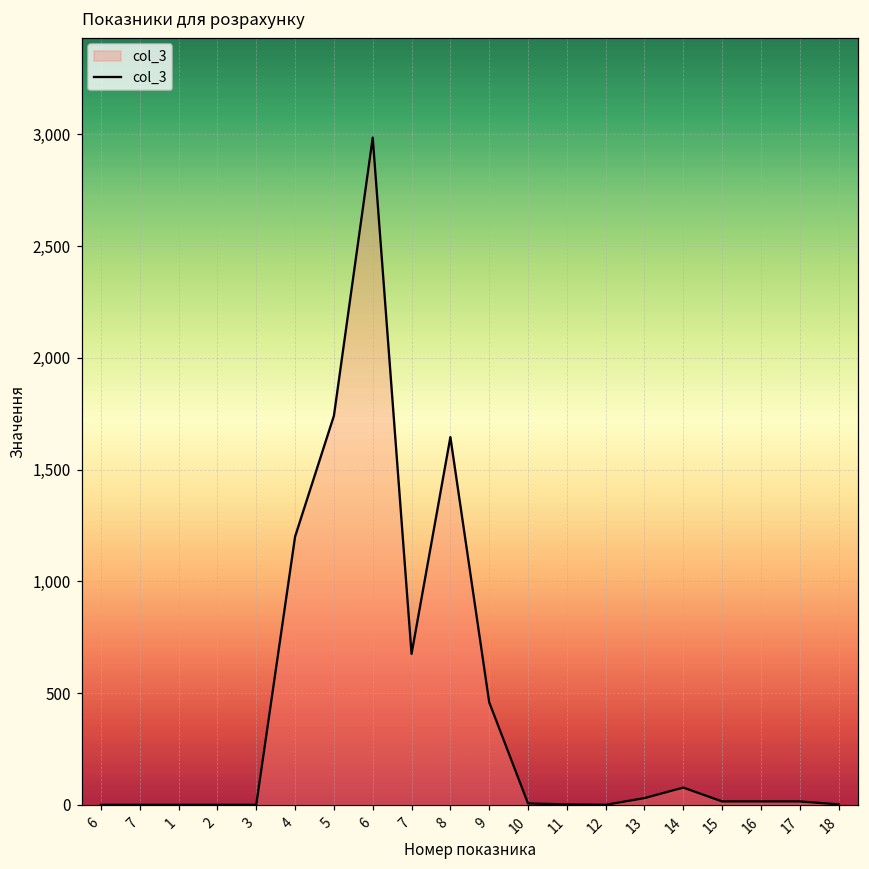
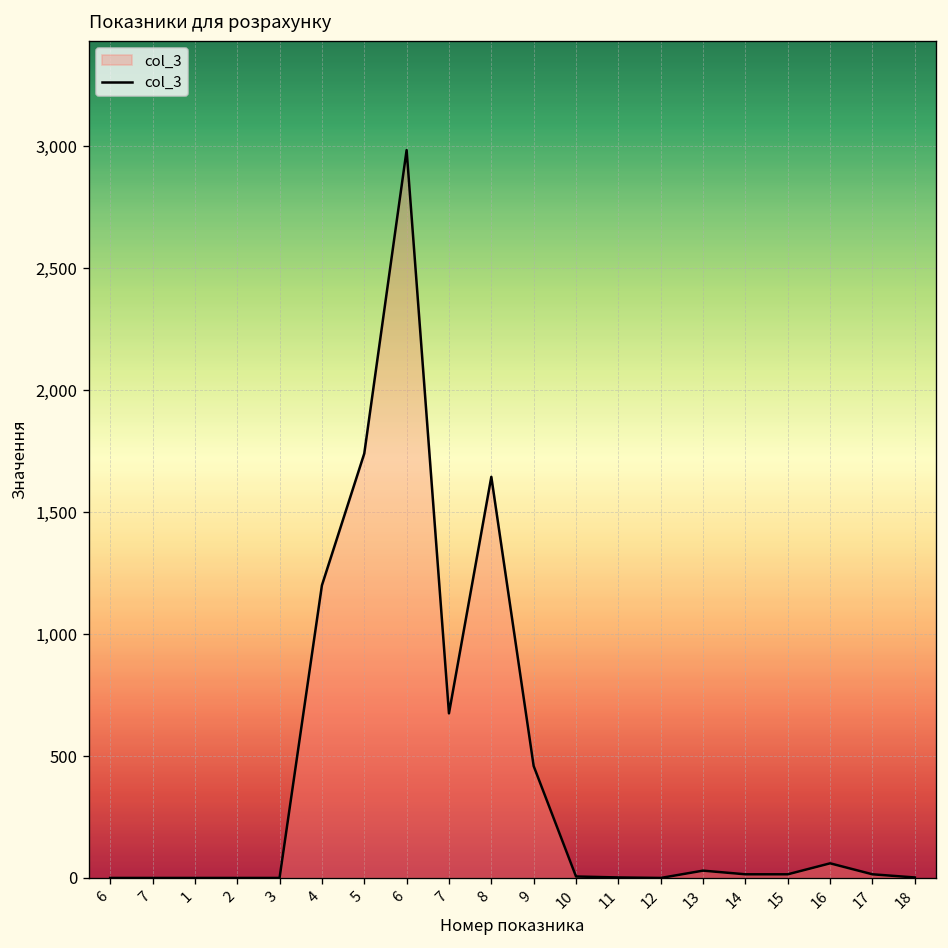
14: 80 -> 20
16: 20 -> 60
